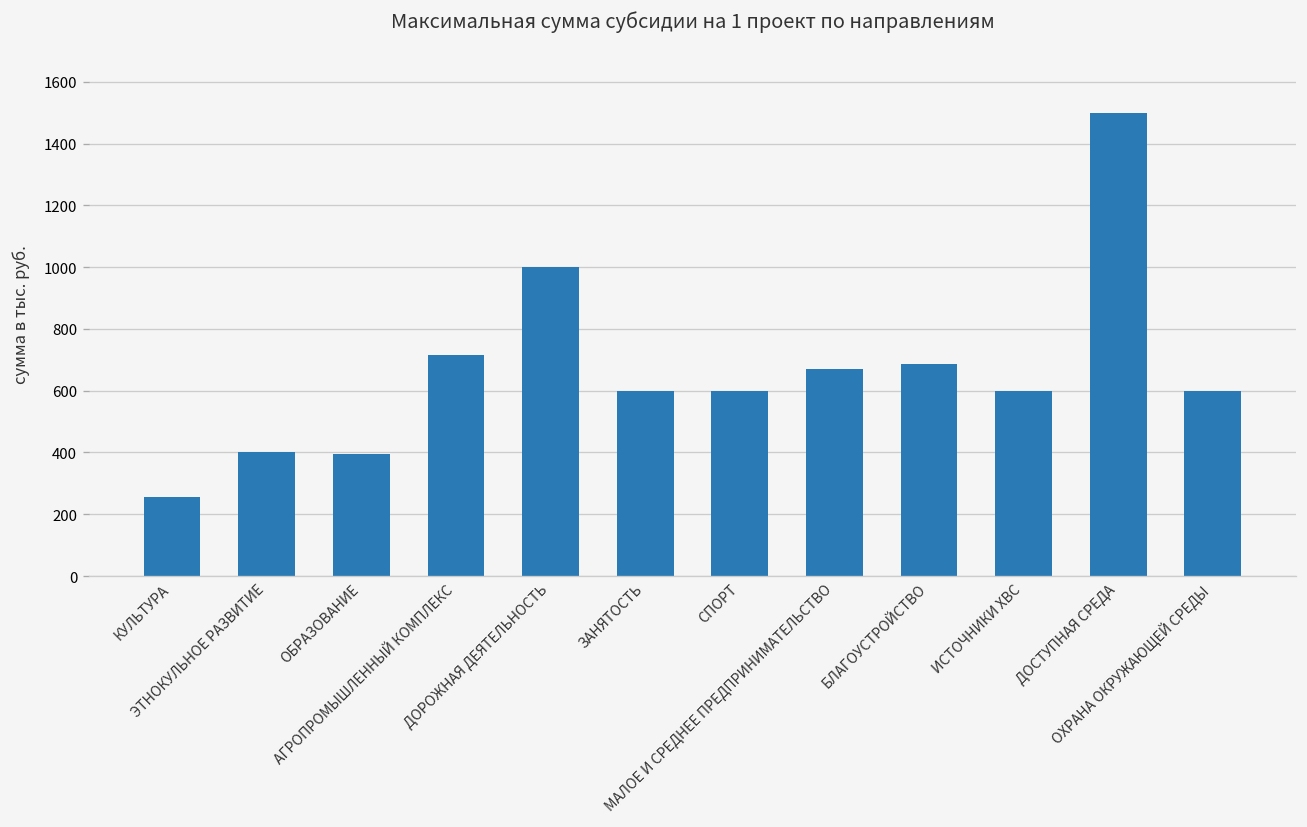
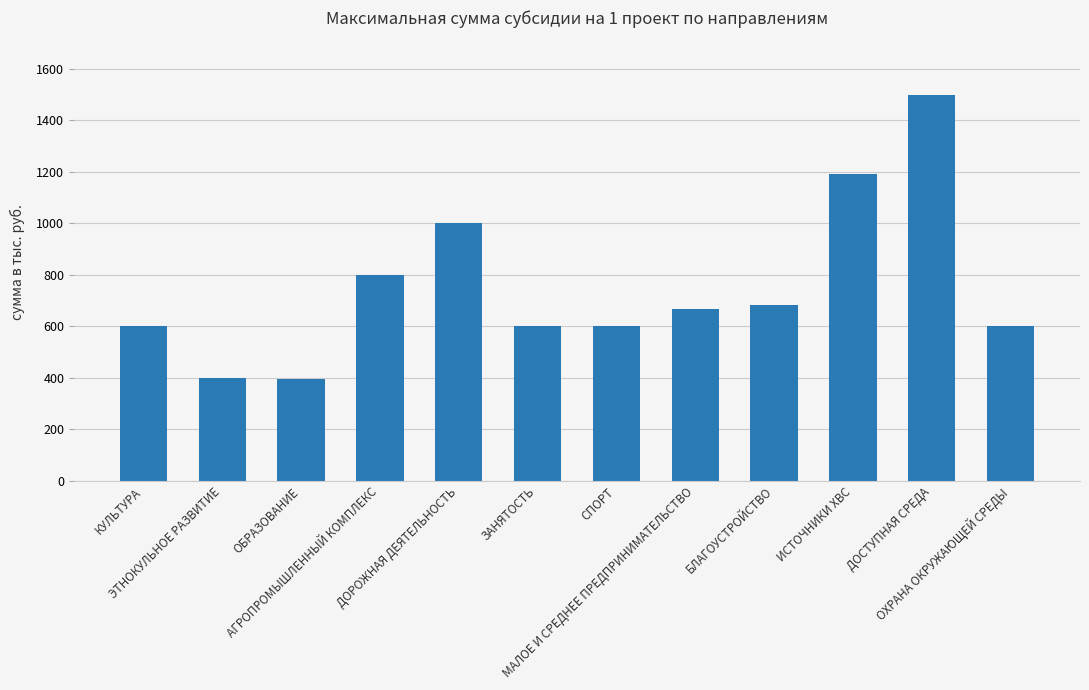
КУЛЬТУРА: 260 -> 600
АГРОПРОМЫШЛЕННЫЙ КОМПЛЕКС: 710 -> 800
ИСТОЧНИКИ ХВС: 600 -> 1190
